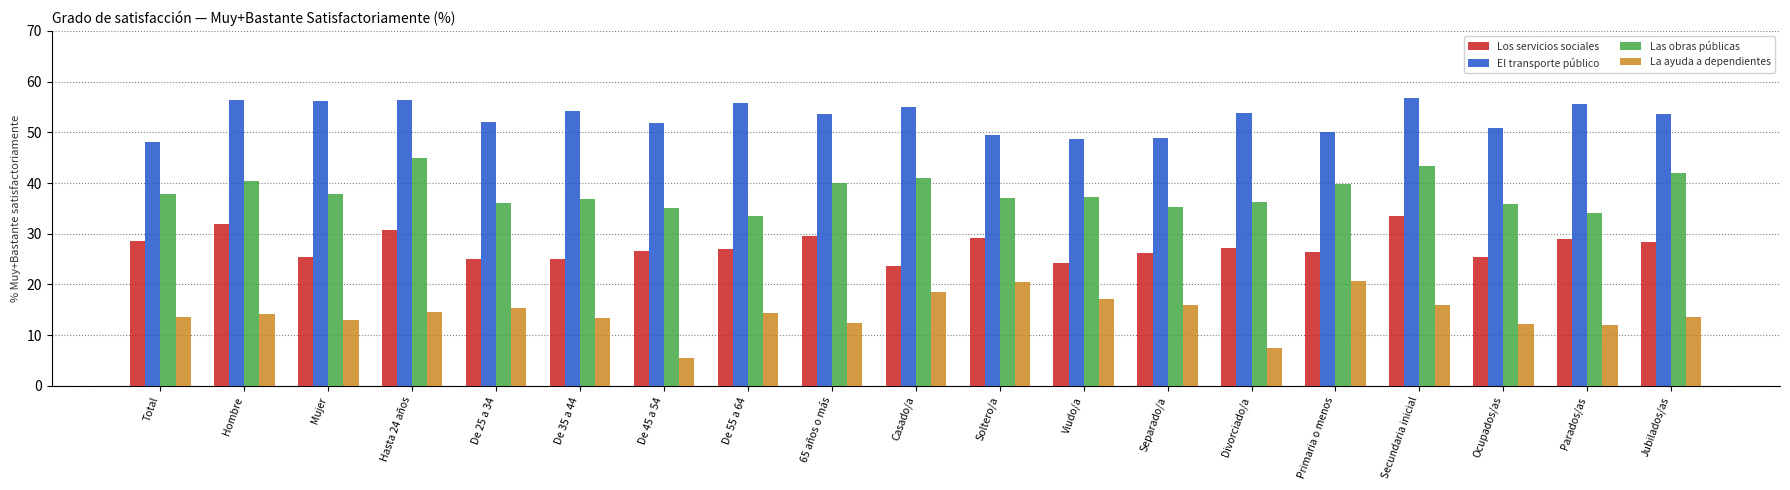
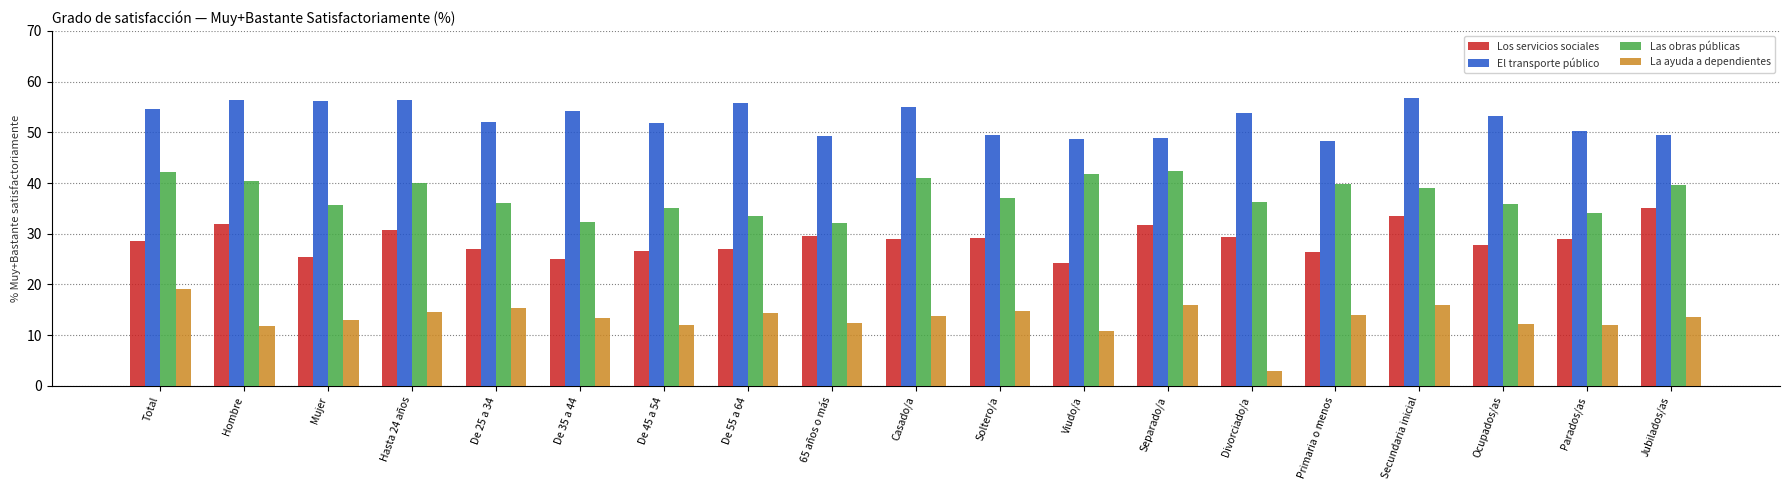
El transporte público, Total: 48 -> 55
Las obras públicas, Total: 38 -> 42
La ayuda a dependientes, Total: 14 -> 19
La ayuda a dependientes, Hombre: 14 -> 12
Las obras públicas, Mujer: 38 -> 36
Las obras públicas, Hasta 24 años: 45 -> 40
Los servicios sociales, De 25 a 34: 25 -> 27
Las obras públicas, De 35 a 44: 37 -> 32
La ayuda a dependientes, De 45 a 54: 6 -> 12
El transporte público, 65 años o más: 54 -> 49
Las obras públicas, 65 años o más: 40 -> 32
Los servicios sociales, Casado/a: 24 -> 29
La ayuda a dependientes, Casado/a: 19 -> 14
La ayuda a dependientes, Soltero/a: 21 -> 15
Las obras públicas, Viudo/a: 37 -> 42
La ayuda a dependientes, Viudo/a: 17 -> 11
Los servicios sociales, Separado/a: 26 -> 32
Las obras públicas, Separado/a: 35 -> 42
Los servicios sociales, Divorciado/a: 27 -> 29
La ayuda a dependientes, Divorciado/a: 8 -> 3
El transporte público, Primaria o menos: 50 -> 48
La ayuda a dependientes, Primaria o menos: 21 -> 14
Las obras públicas, Secundaria inicial: 43 -> 39
Los servicios sociales, Ocupados/as: 26 -> 28
El transporte público, Ocupados/as: 51 -> 53
El transporte público, Parados/as: 56 -> 50
Los servicios sociales, Jubilados/as: 28 -> 35
El transporte público, Jubilados/as: 54 -> 49
Las obras públicas, Jubilados/as: 42 -> 40
